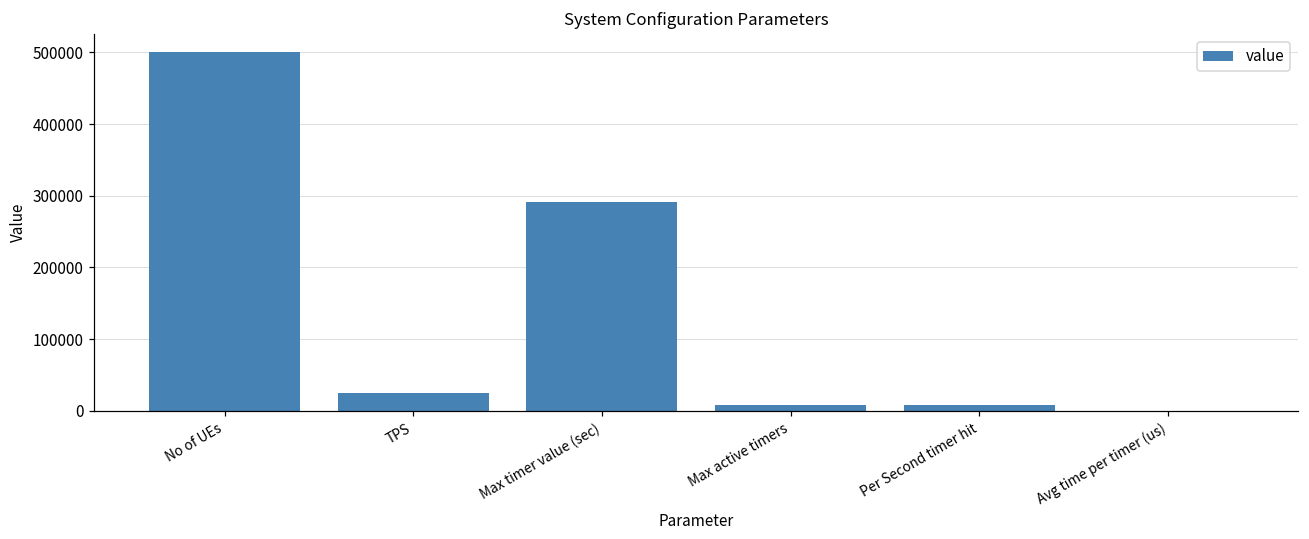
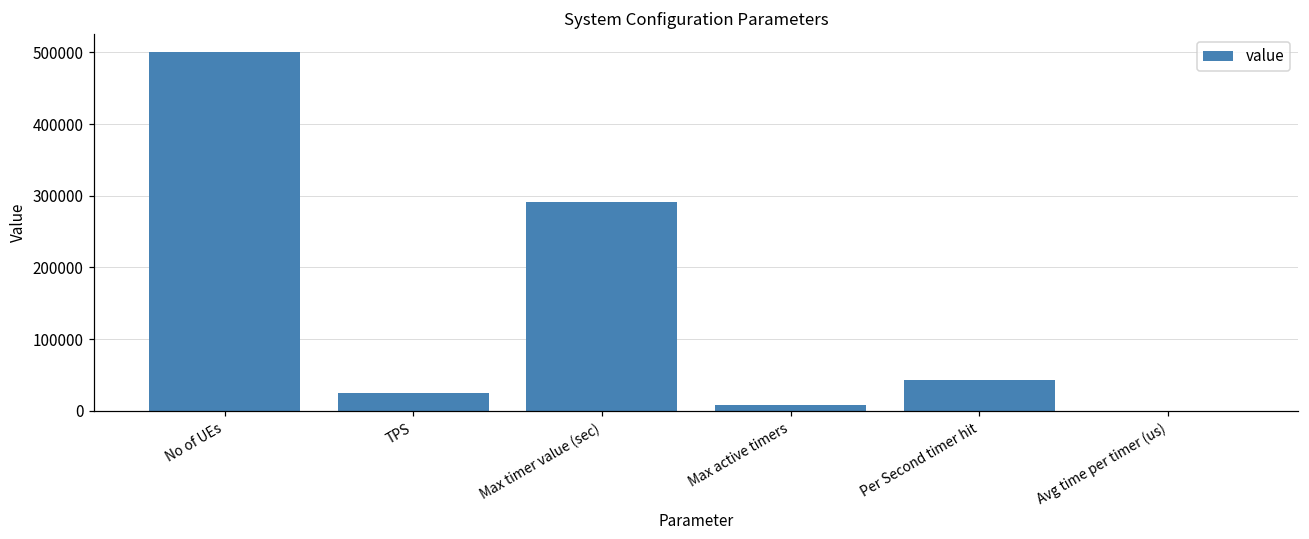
Per Second timer hit: 10000 -> 40000
